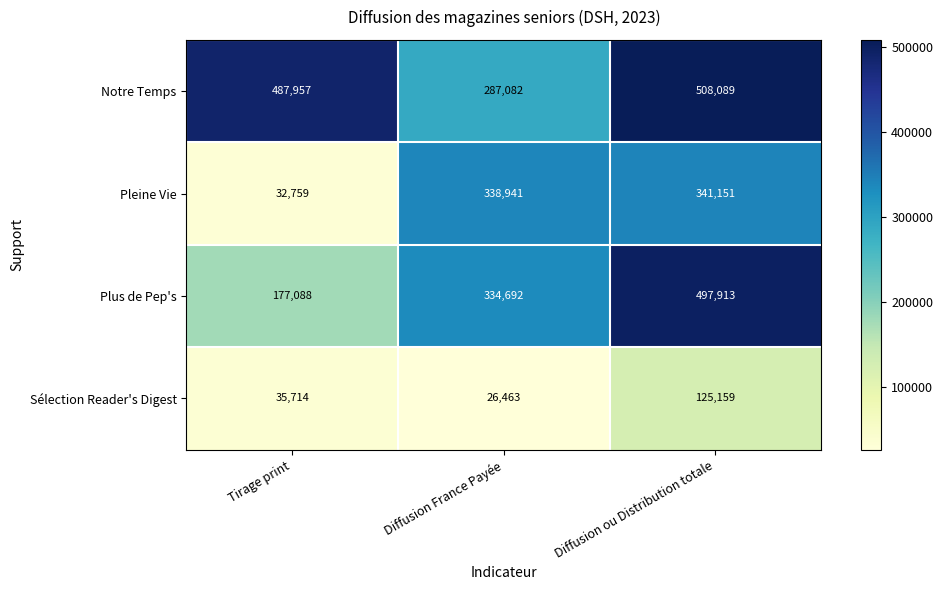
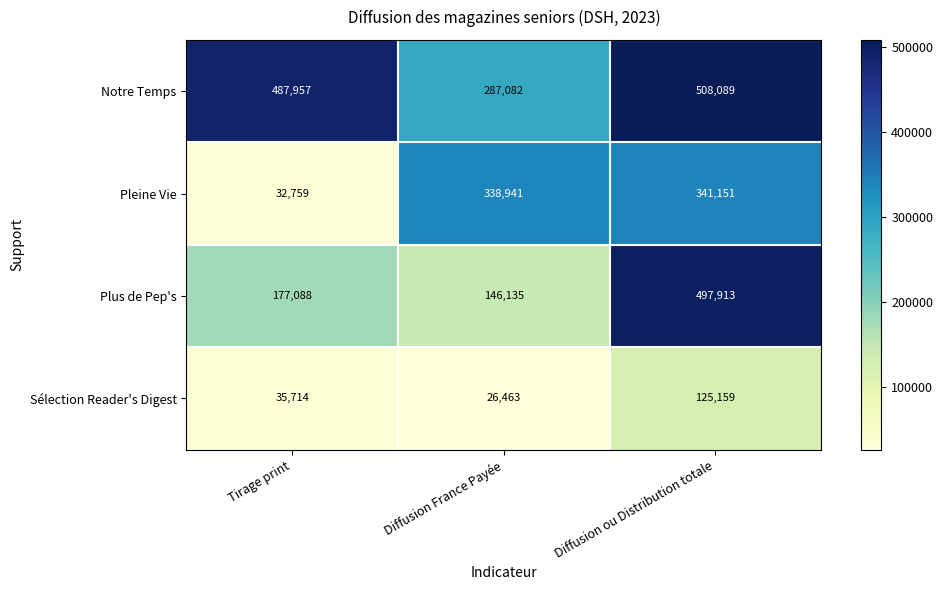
Plus de Pep's, Diffusion France Payée: 334,692 -> 146,135
